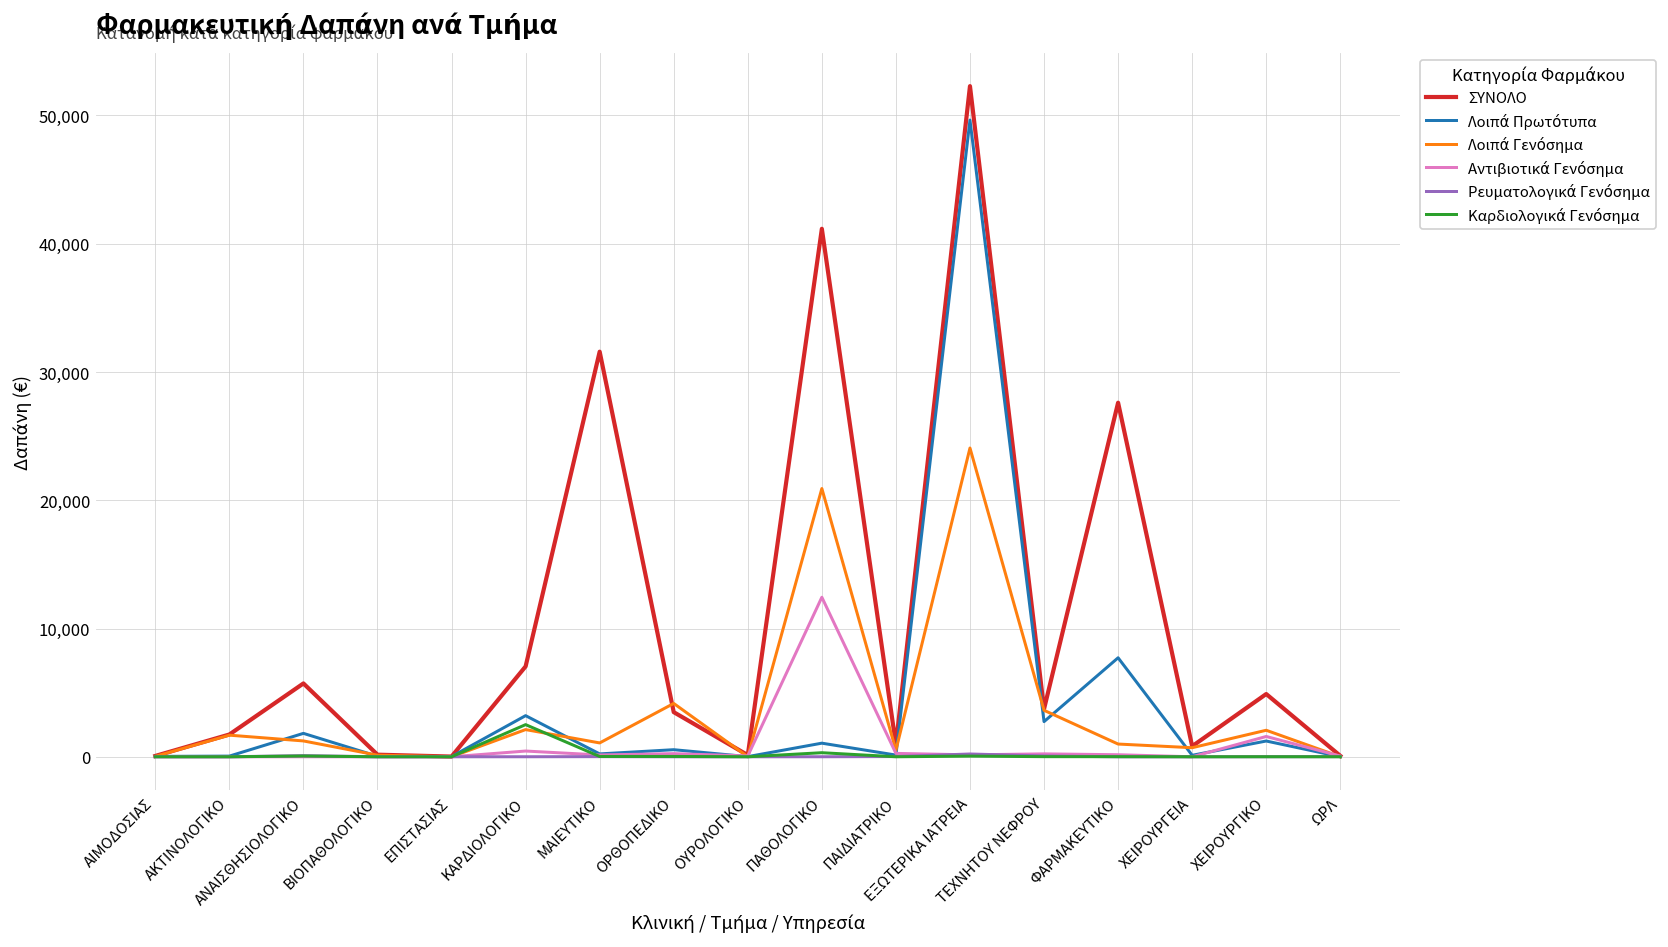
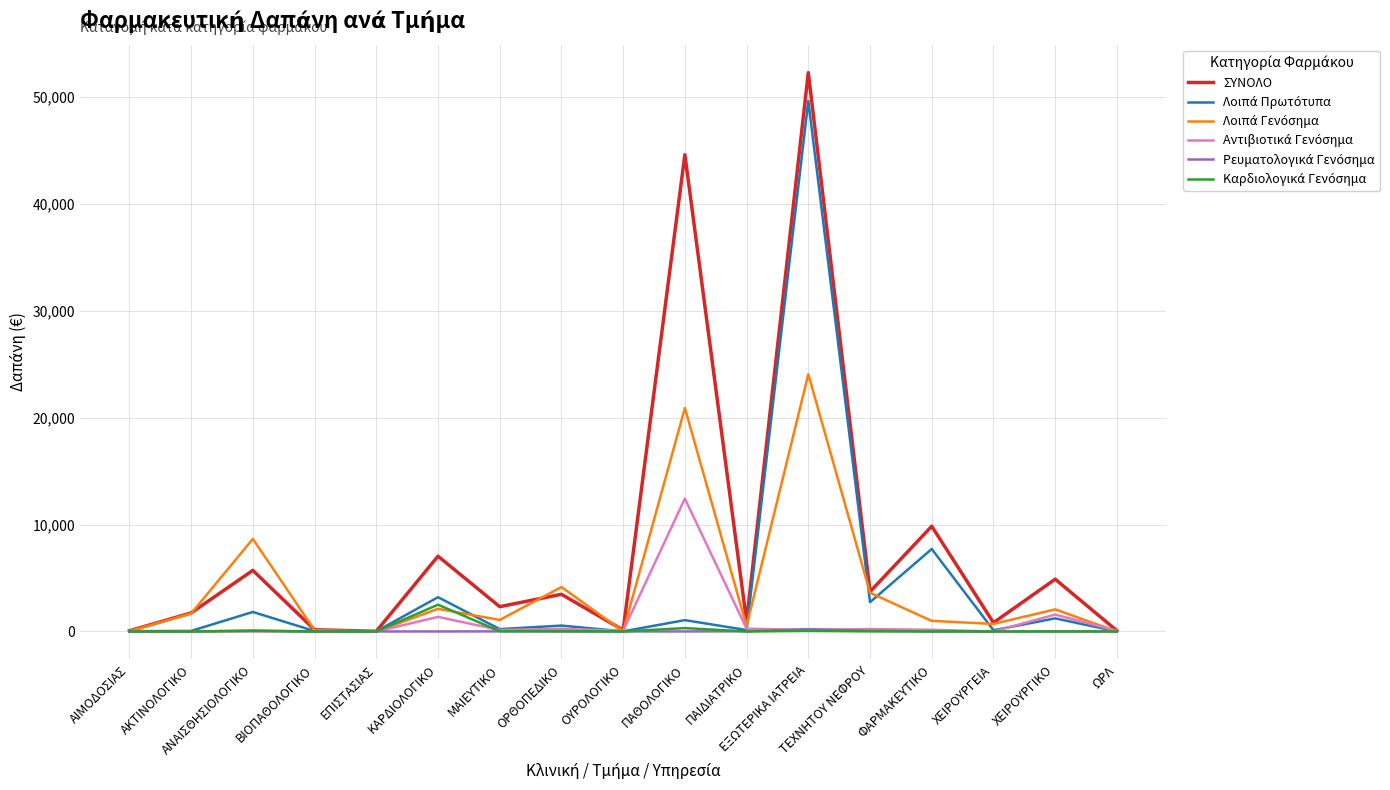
Λοιπά Γενόσημα, ΑΝΑΙΣΘΗΣΙΟΛΟΓΙΚΟ: 1,200 -> 8,700
Αντιβιοτικά Γενόσημα, ΚΑΡΔΙΟΛΟΓΙΚΟ: 400 -> 1,400
ΣΥΝΟΛΟ, ΜΑΙΕΥΤΙΚΟ: 31,600 -> 2,300
ΣΥΝΟΛΟ, ΠΑΘΟΛΟΓΙΚΟ: 41,200 -> 44,600
ΣΥΝΟΛΟ, ΦΑΡΜΑΚΕΥΤΙΚΟ: 27,600 -> 9,800
